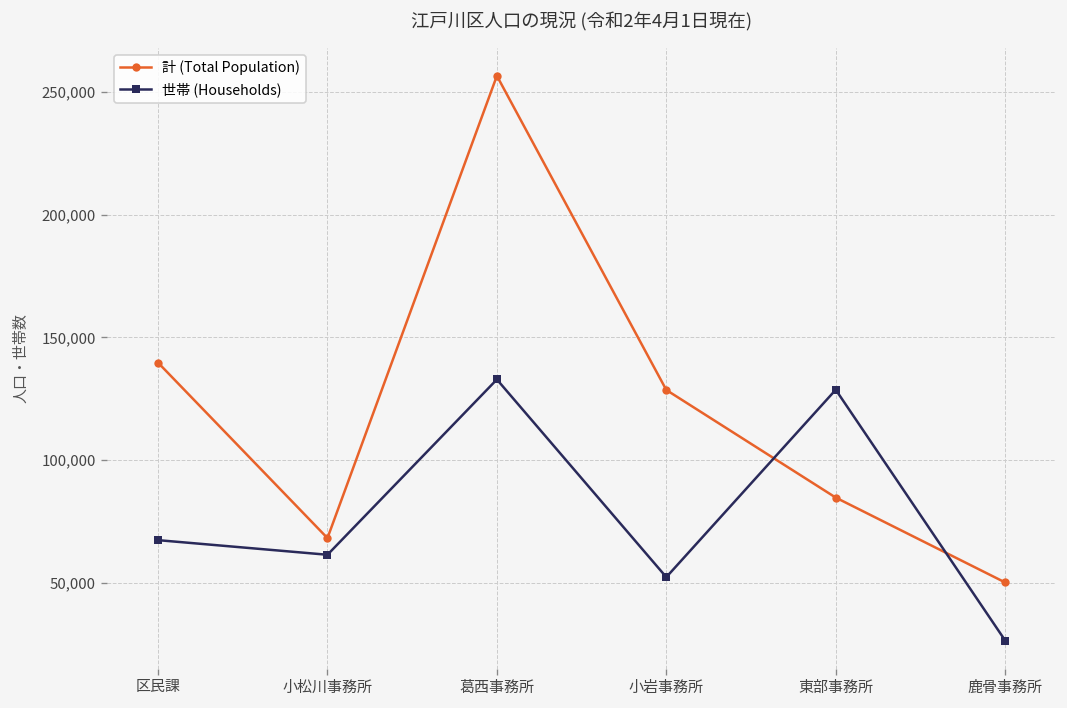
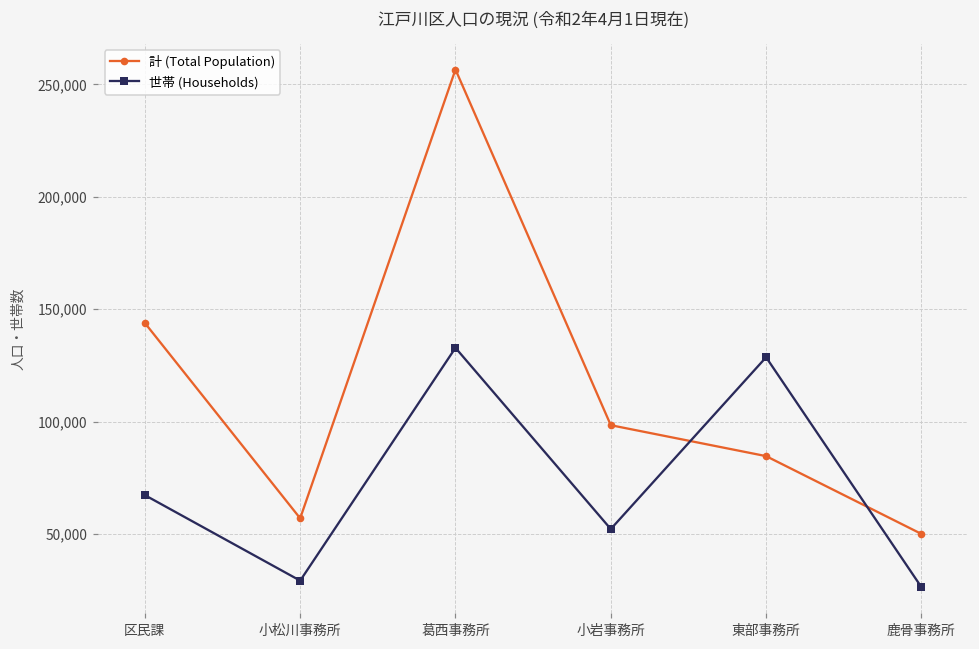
計 (Total Population), 区民課: 140,000 -> 144,000
計 (Total Population), 小松川事務所: 68,000 -> 57,000
世帯 (Households), 小松川事務所: 61,000 -> 29,000
計 (Total Population), 小岩事務所: 129,000 -> 98,000
